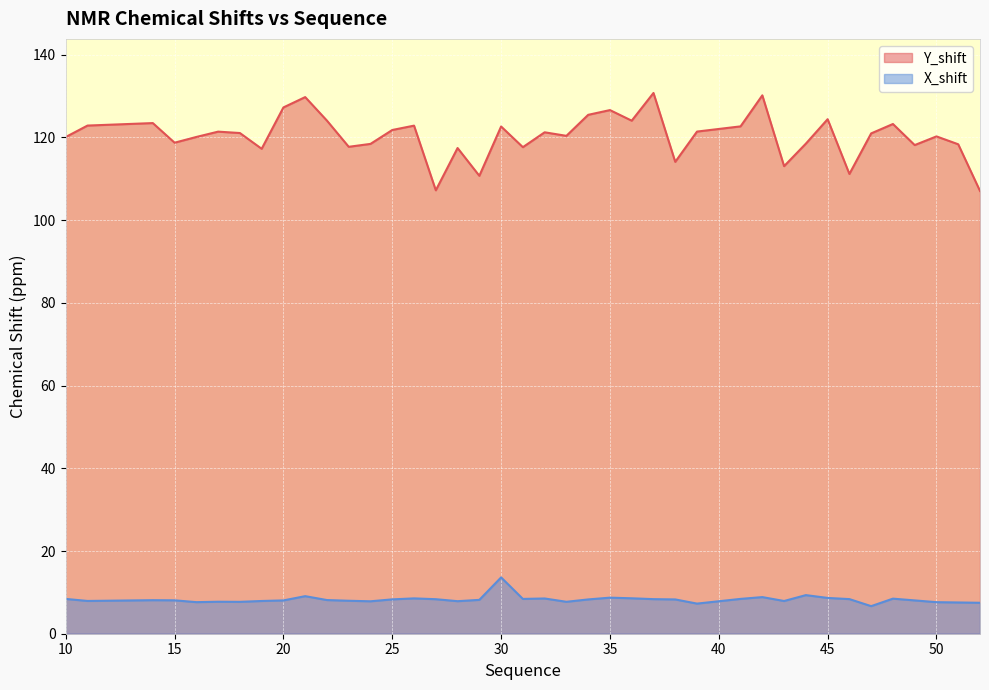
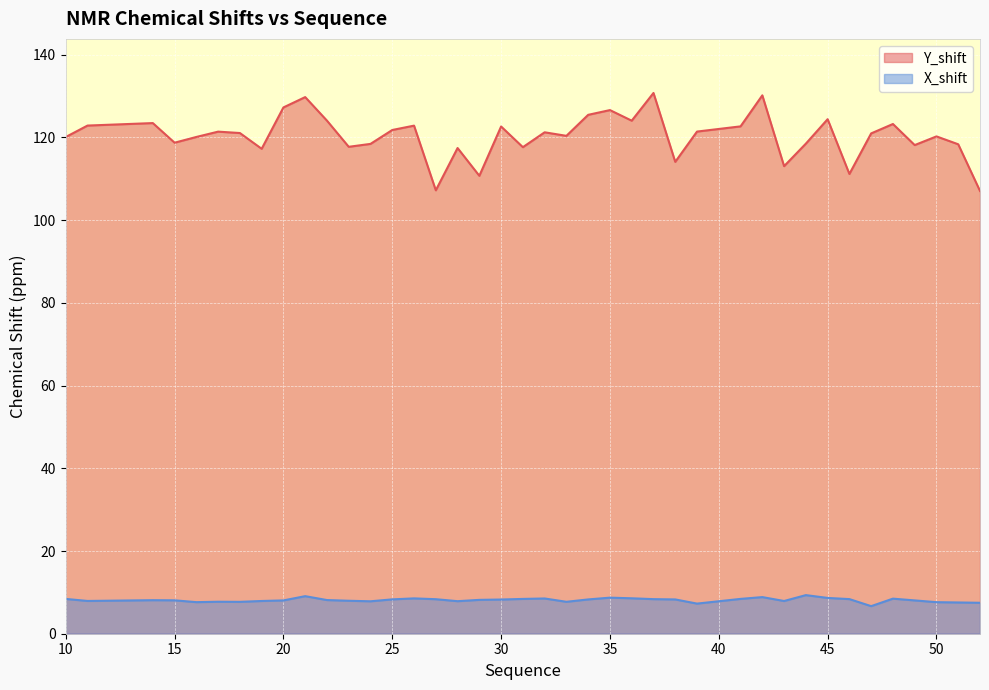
X_shift, 30: 14 -> 8
